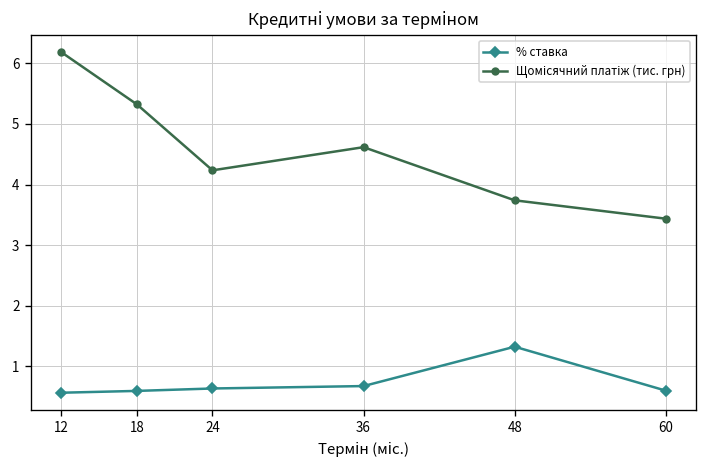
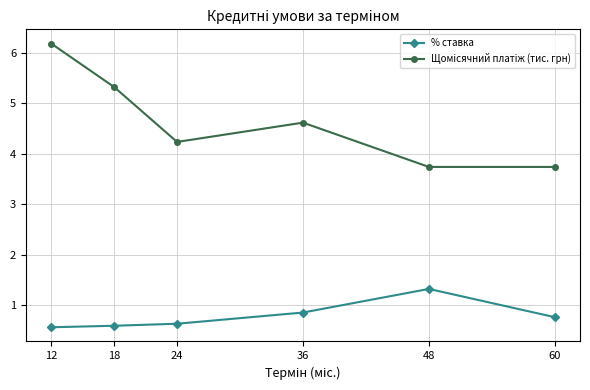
% ставка, 36: 0.7 -> 0.9
% ставка, 60: 0.6 -> 0.8
Щомісячний платіж (тис. грн), 60: 3.4 -> 3.7
